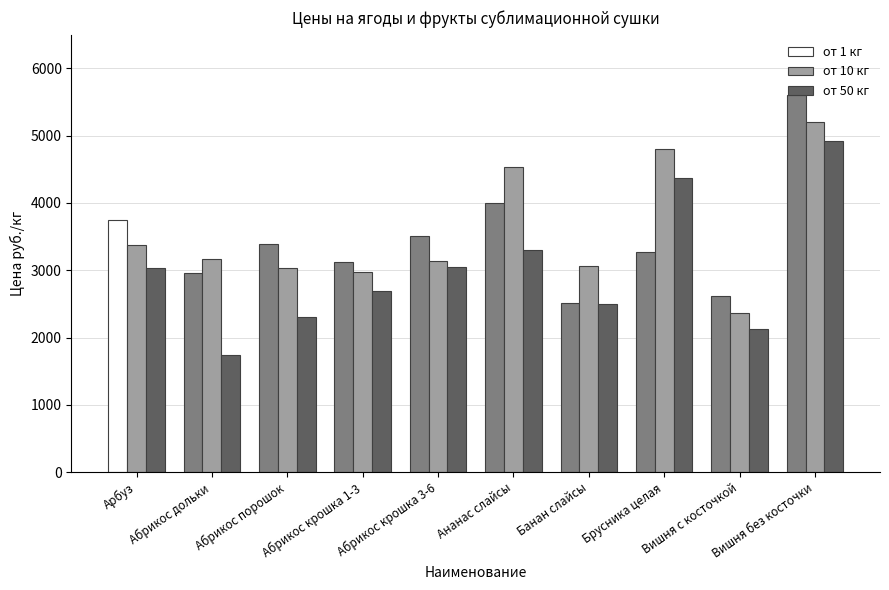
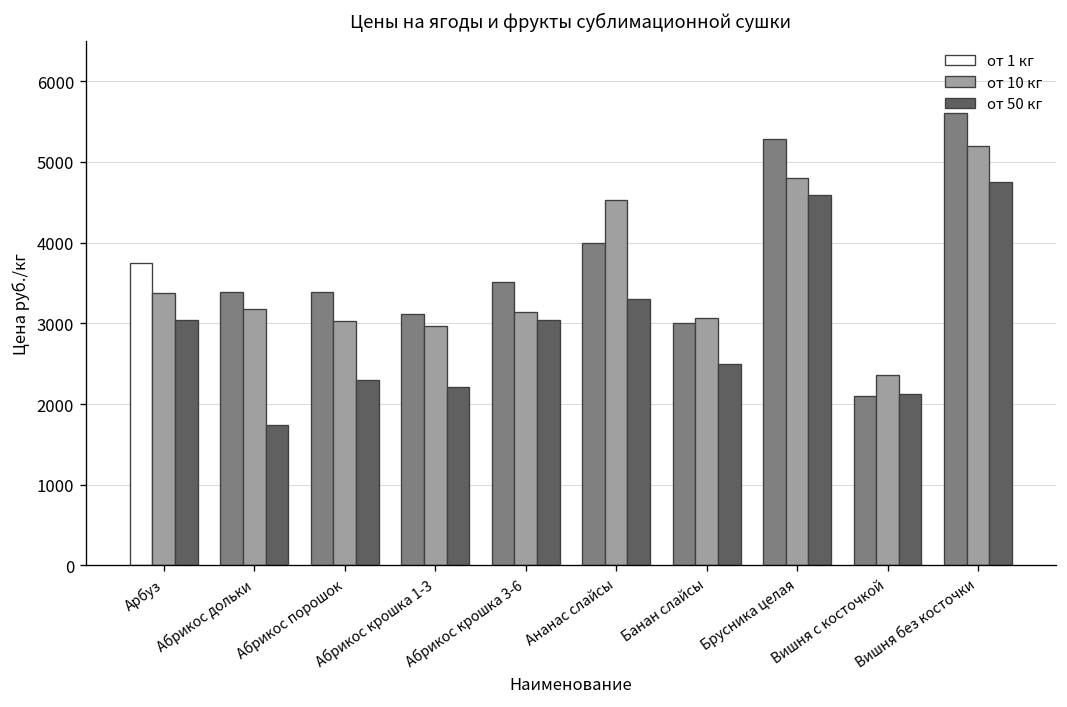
от 1 кг, Абрикос дольки: 3000 -> 3400
от 50 кг, Абрикос крошка 1-3: 2700 -> 2200
от 1 кг, Банан слайсы: 2500 -> 3000
от 1 кг, Брусника целая: 3300 -> 5300
от 50 кг, Брусника целая: 4400 -> 4600
от 1 кг, Вишня с косточкой: 2600 -> 2100
от 50 кг, Вишня без косточки: 4900 -> 4800
